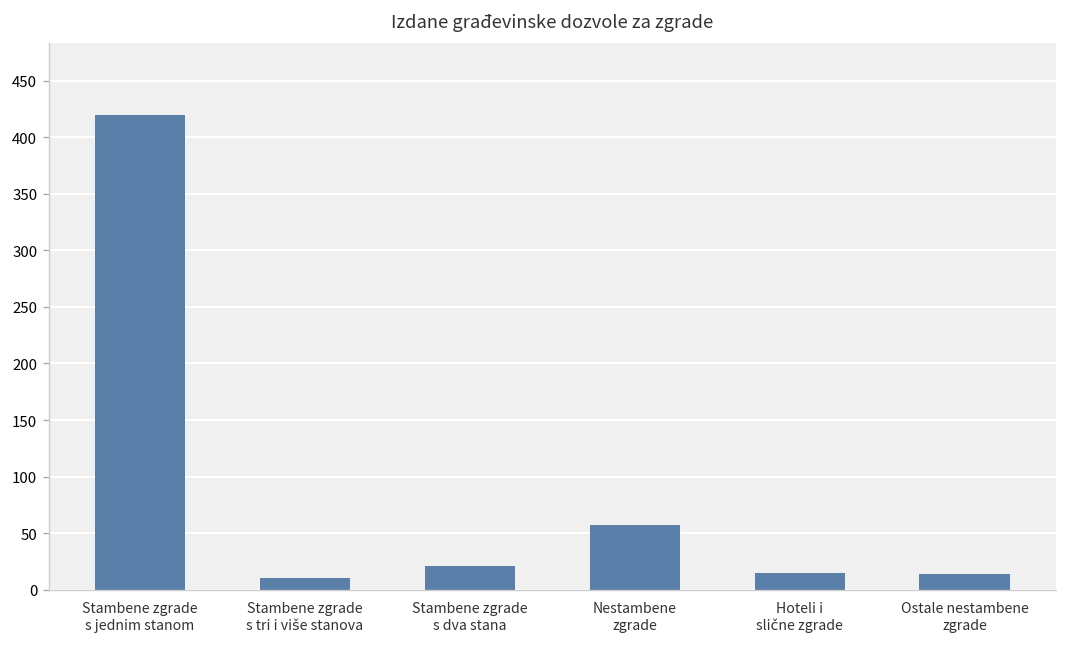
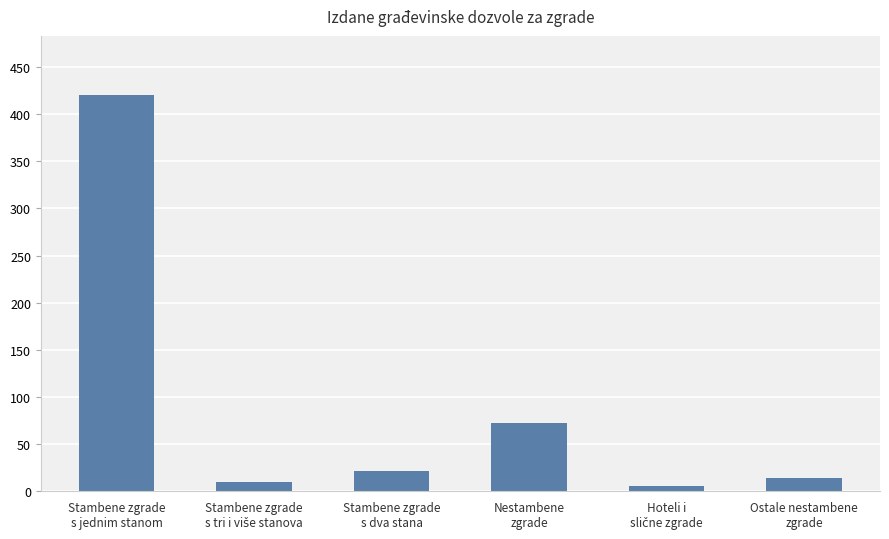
Nestambene zgrade: 60 -> 70
Hoteli i slične zgrade: 20 -> 10
